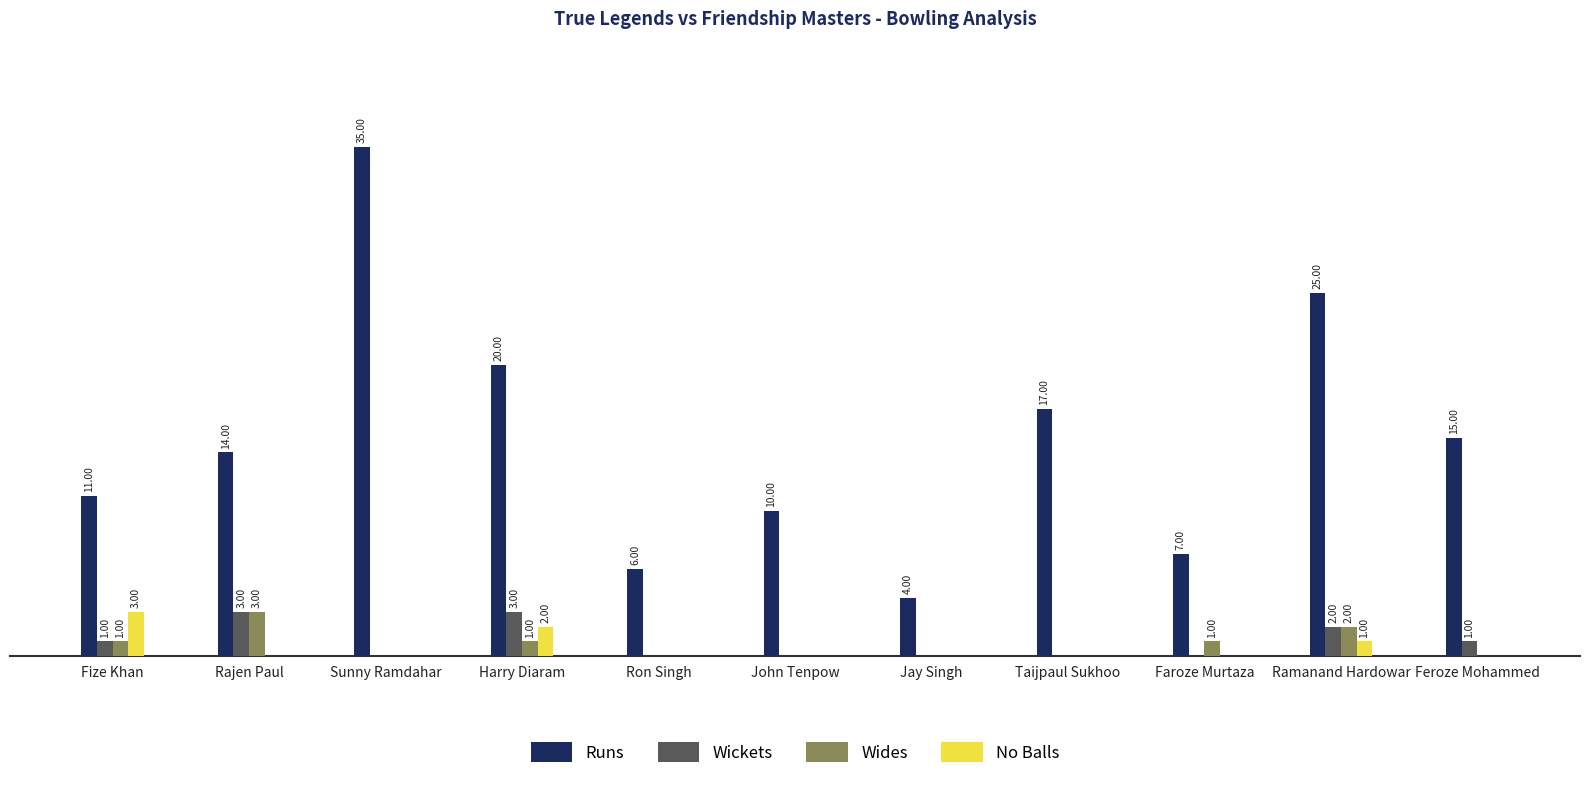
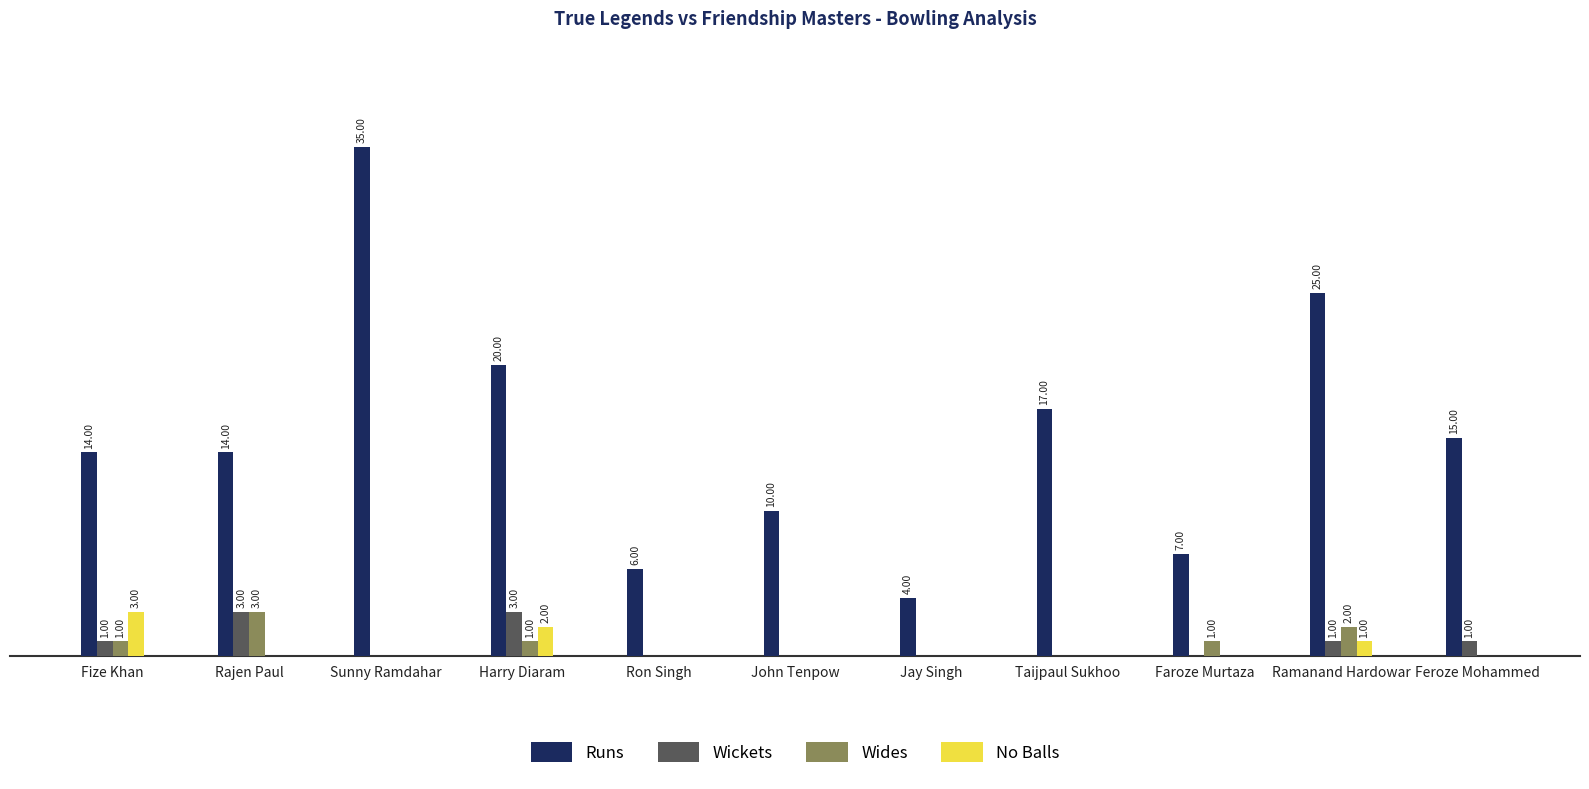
Runs, Fize Khan: 11.00 -> 14.00
Wickets, Ramanand Hardowar: 2.00 -> 1.00
